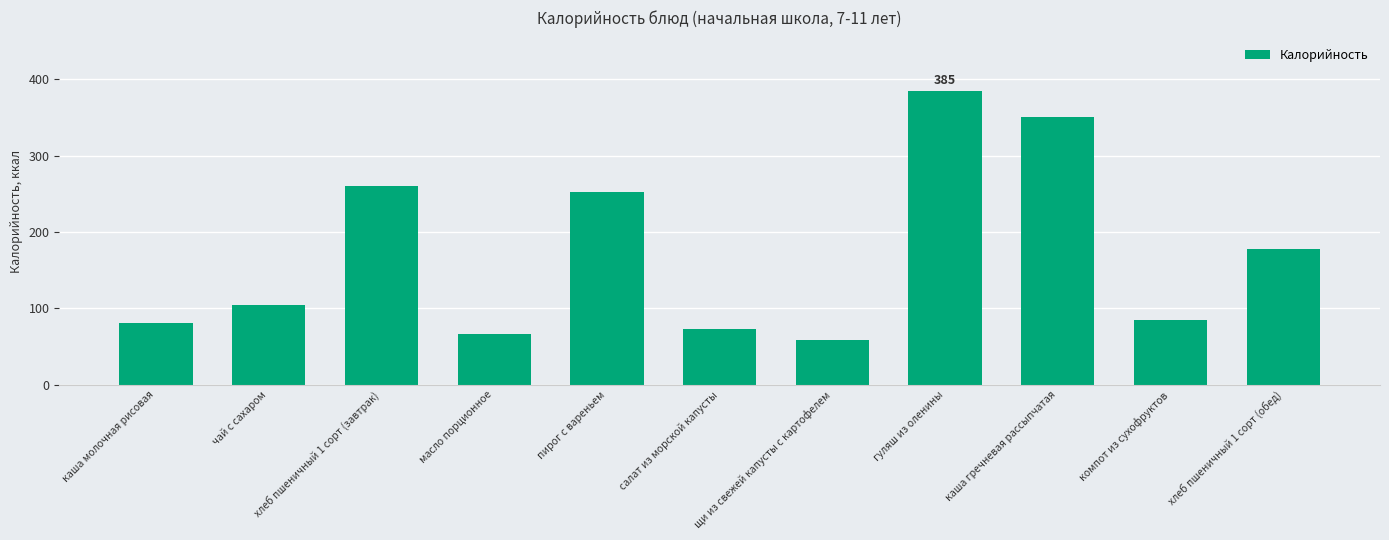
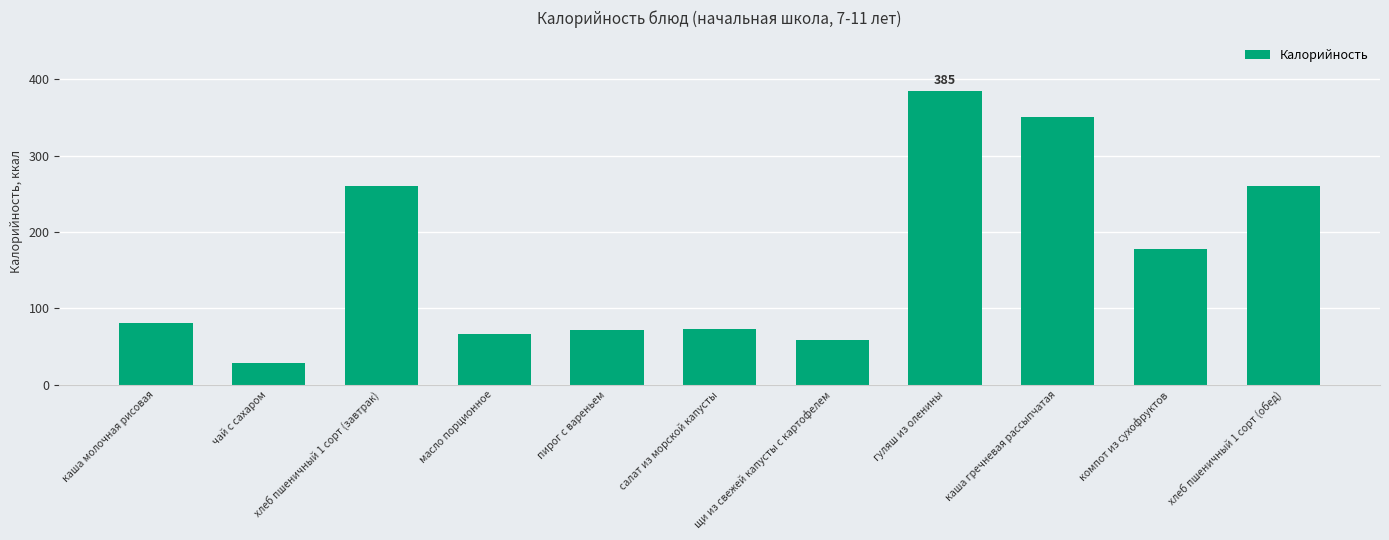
чай с сахаром: 100 -> 30
пирог с вареньем: 250 -> 70
компот из сухофруктов: 90 -> 180
хлеб пшеничный 1 сорт (обед): 180 -> 260
